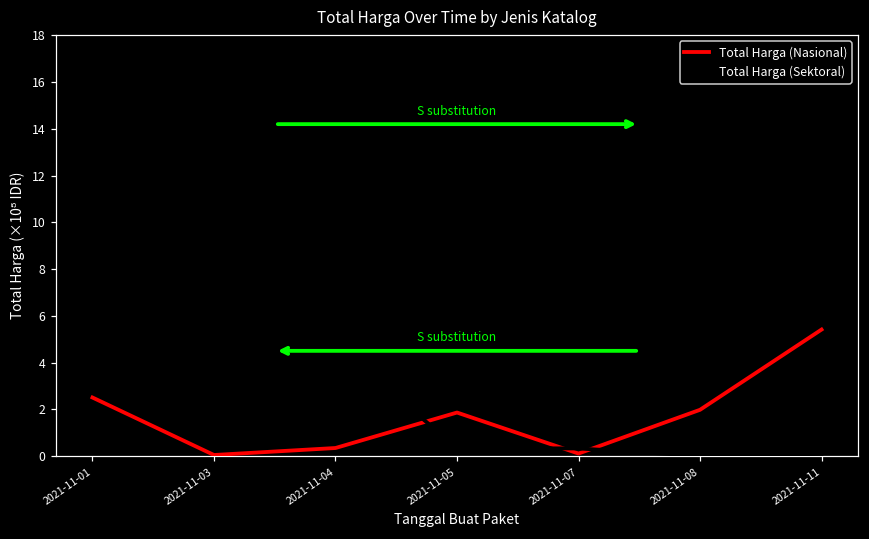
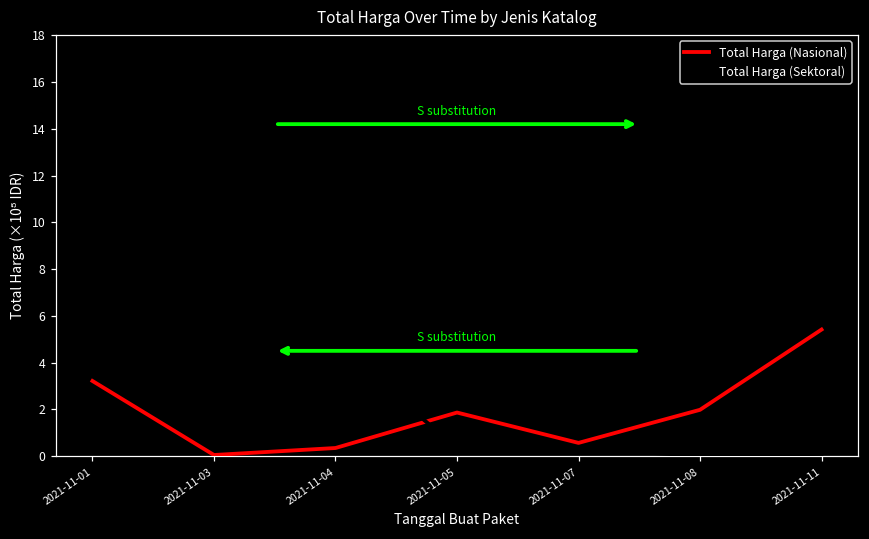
Total Harga (Nasional), 2021-11-01: 2.5 -> 3.2
Total Harga (Nasional), 2021-11-07: 0.1 -> 0.6
